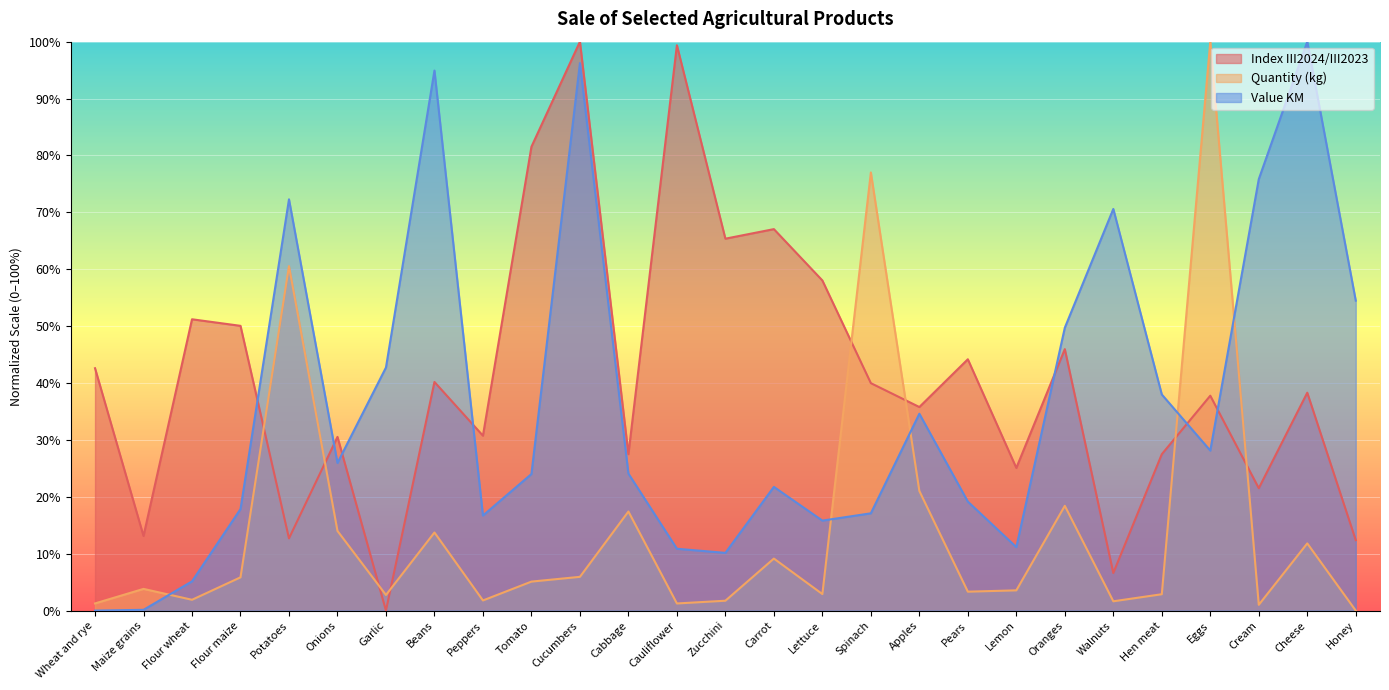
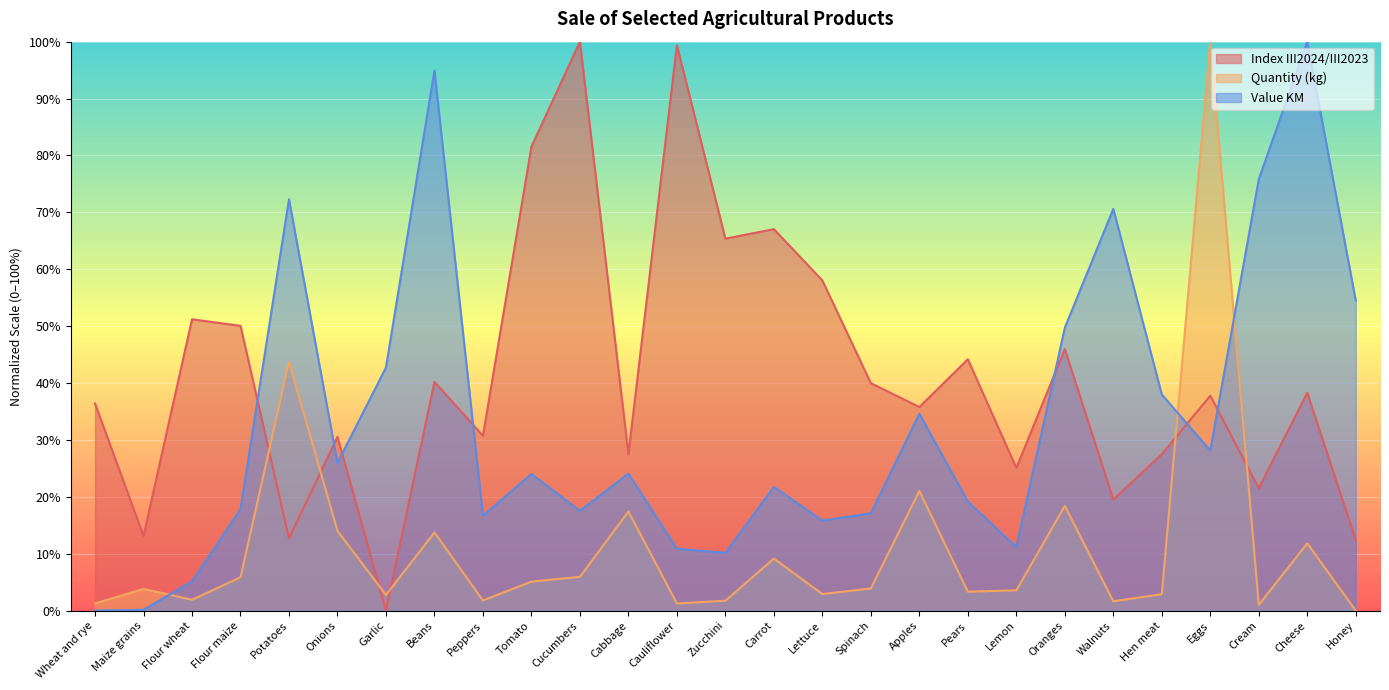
Index III2024/III2023, Wheat and rye: 43% -> 36%
Quantity (kg), Potatoes: 61% -> 44%
Value KM, Cucumbers: 96% -> 18%
Quantity (kg), Spinach: 77% -> 4%
Index III2024/III2023, Walnuts: 7% -> 20%
